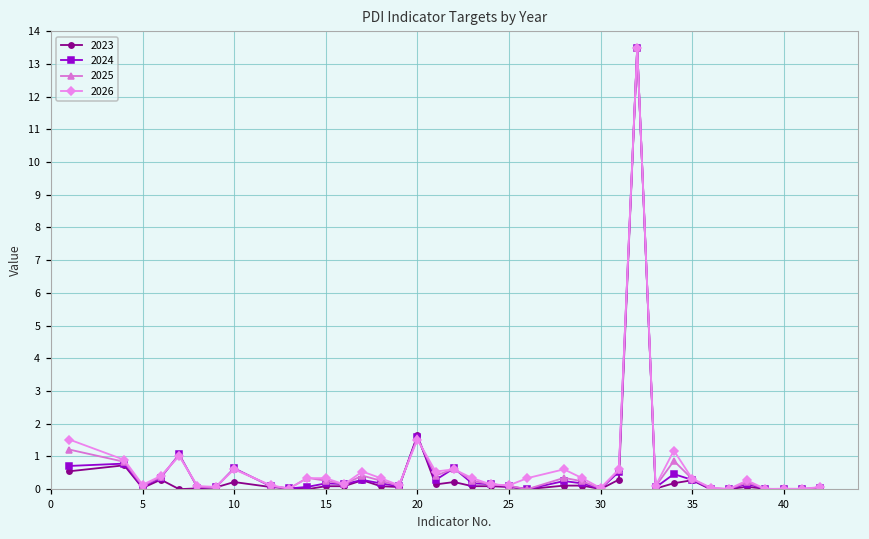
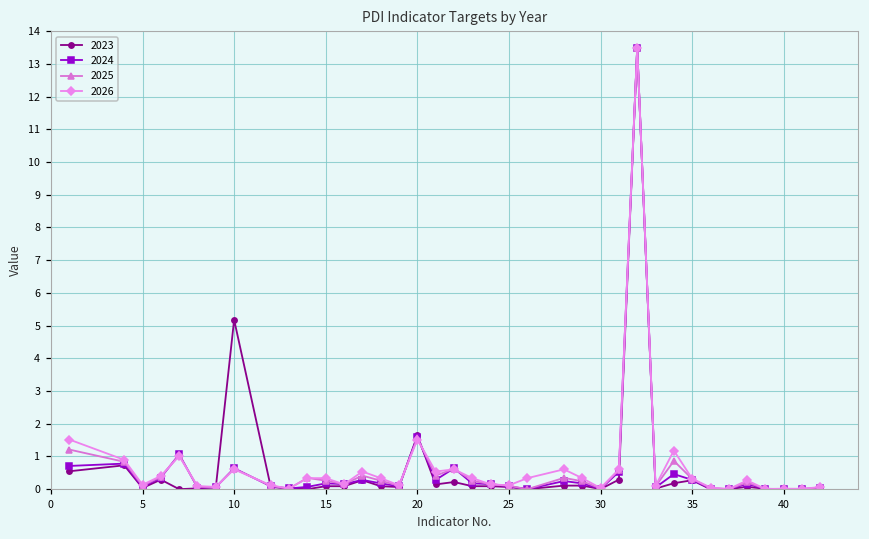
2023, 10: 0.2 -> 5.2
